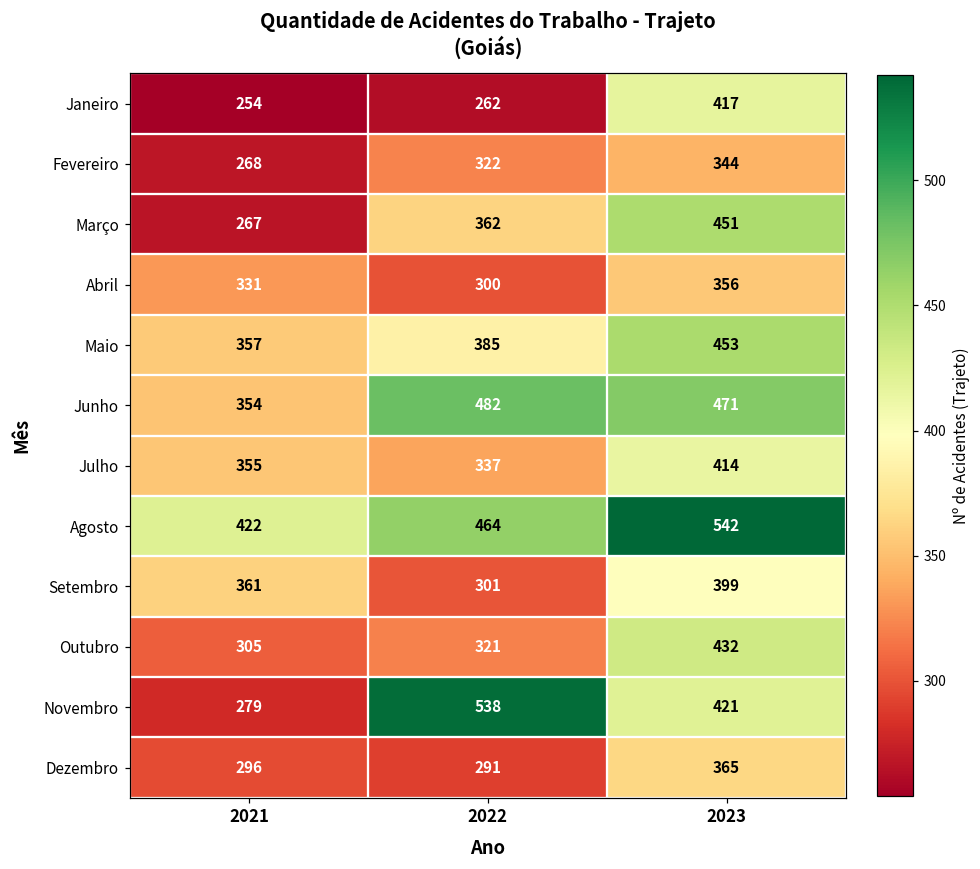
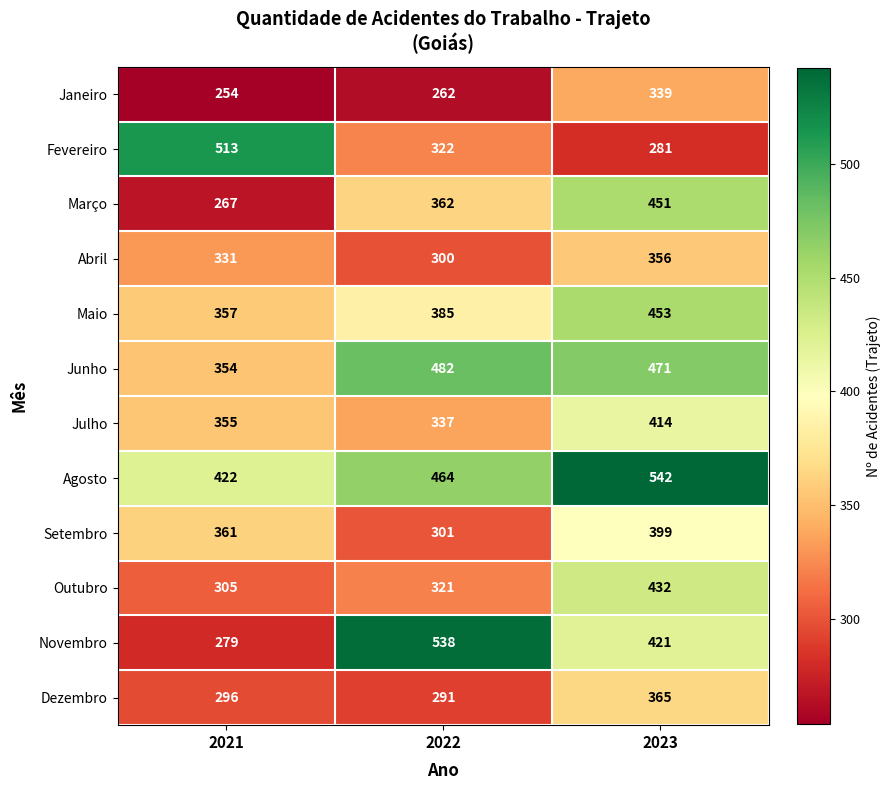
Janeiro, 2023: 417 -> 339
Fevereiro, 2021: 268 -> 513
Fevereiro, 2023: 344 -> 281
